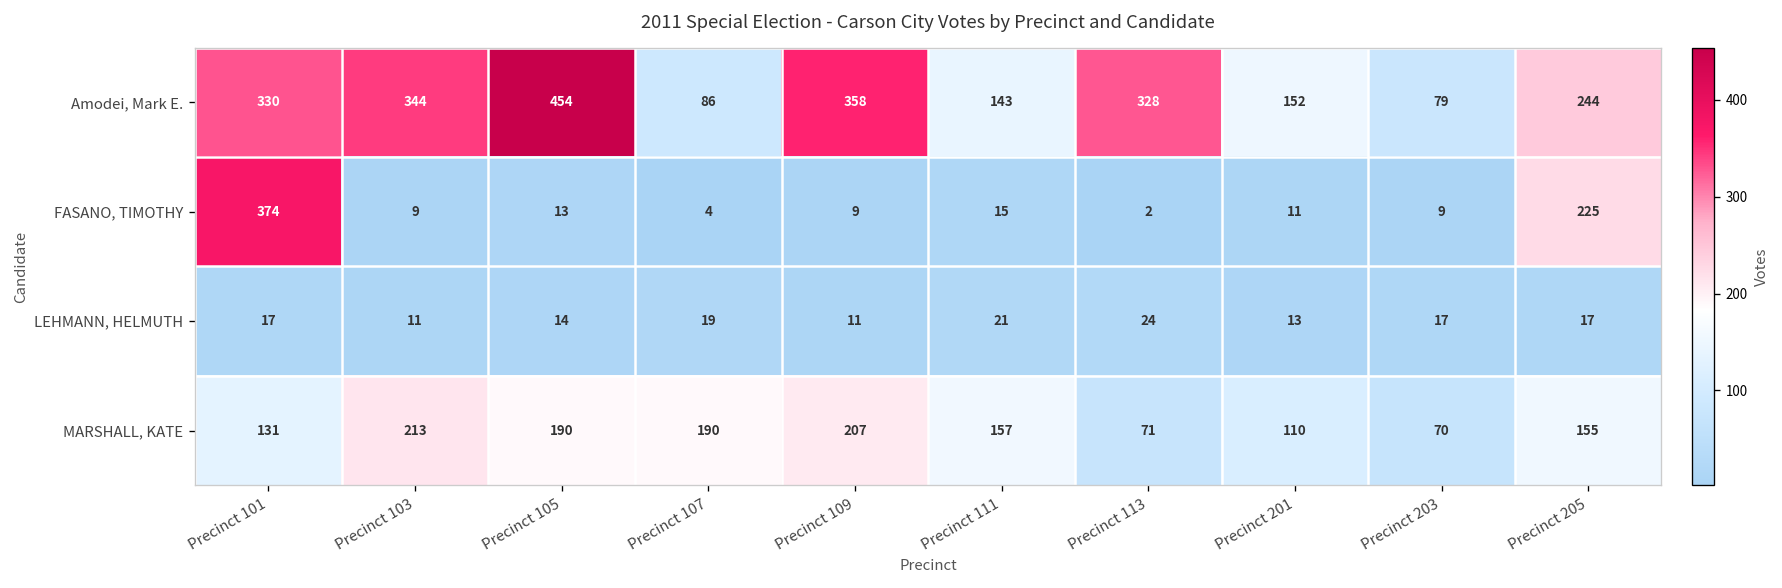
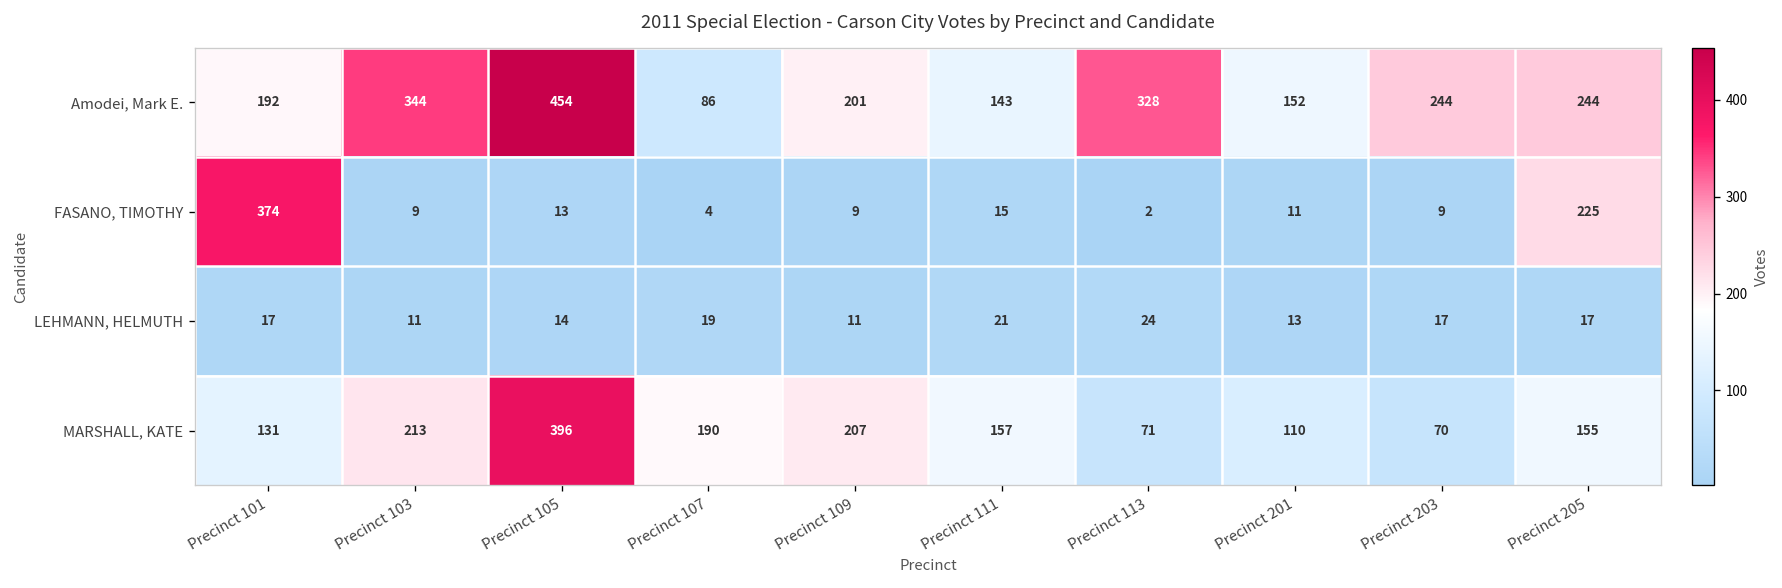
Amodei, Mark E., Precinct 101: 330 -> 192
Amodei, Mark E., Precinct 109: 358 -> 201
Amodei, Mark E., Precinct 203: 79 -> 244
MARSHALL, KATE, Precinct 105: 190 -> 396
